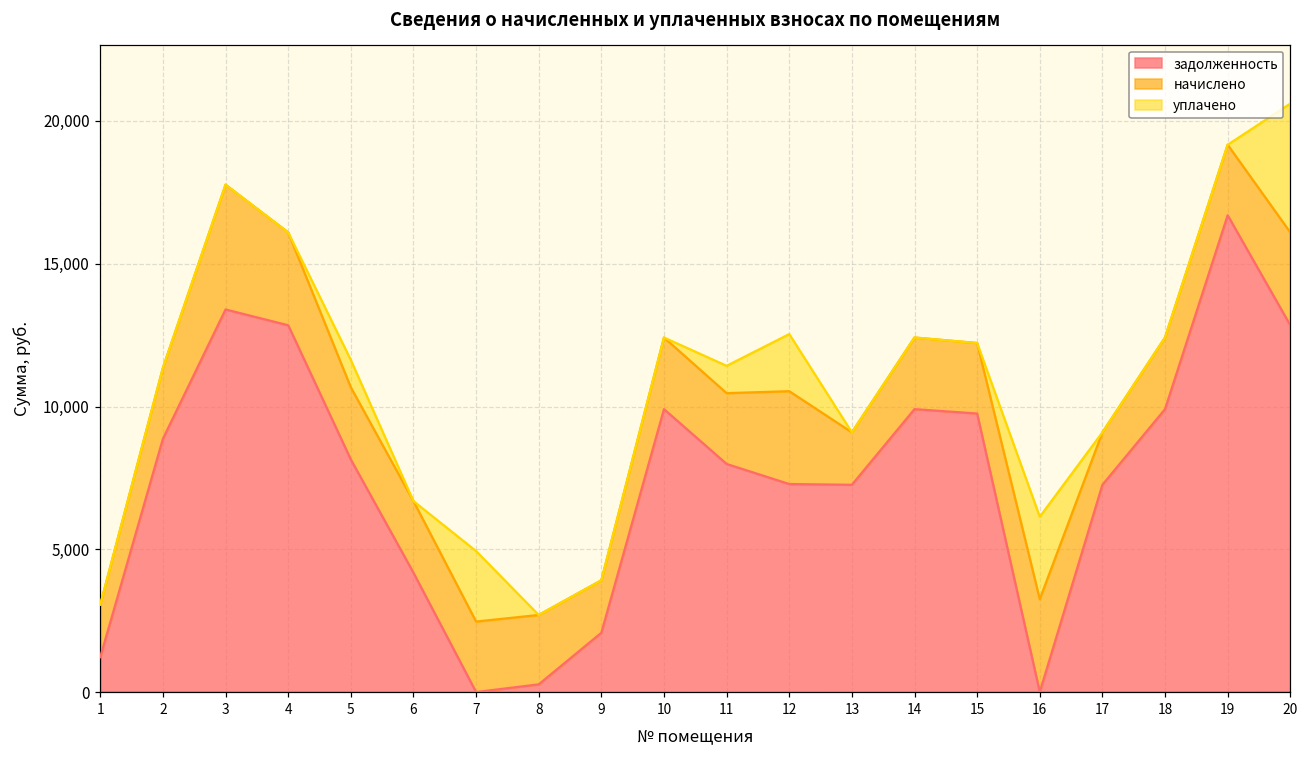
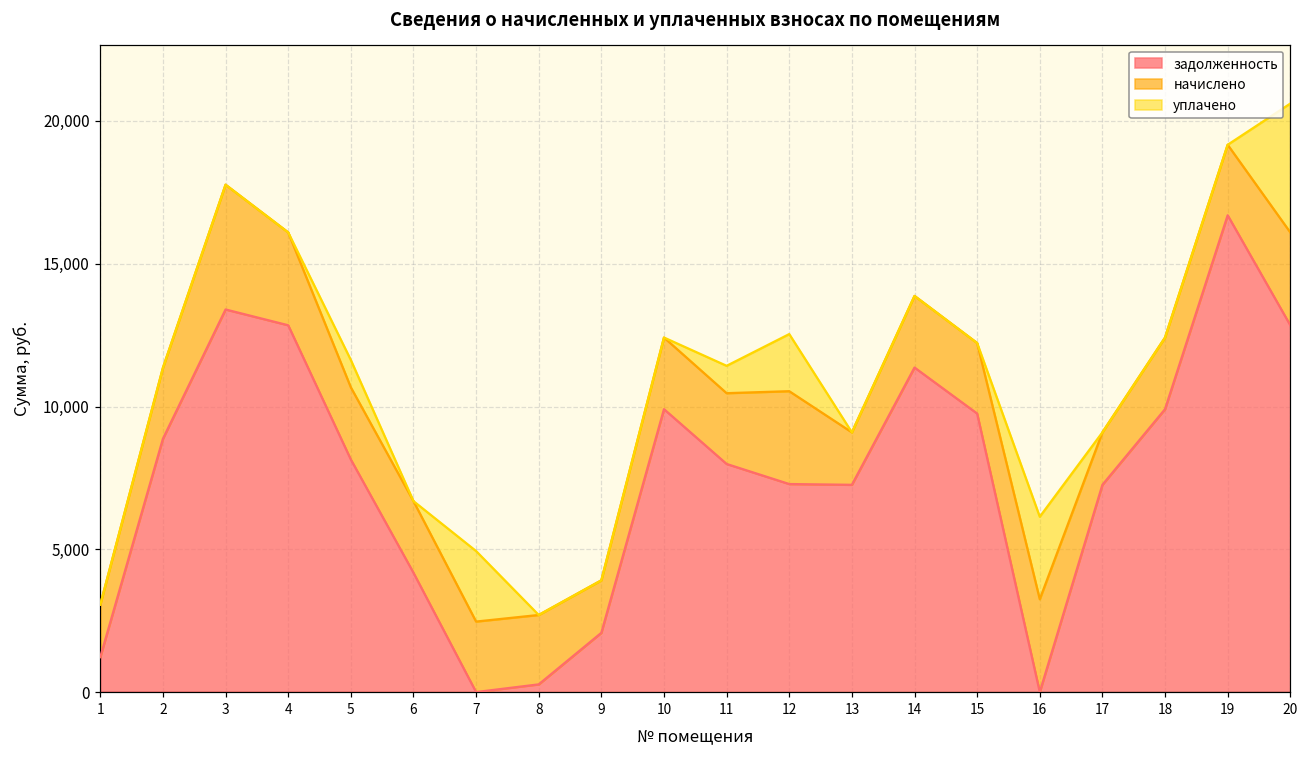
задолженность, 14: 9,900 -> 11,400
